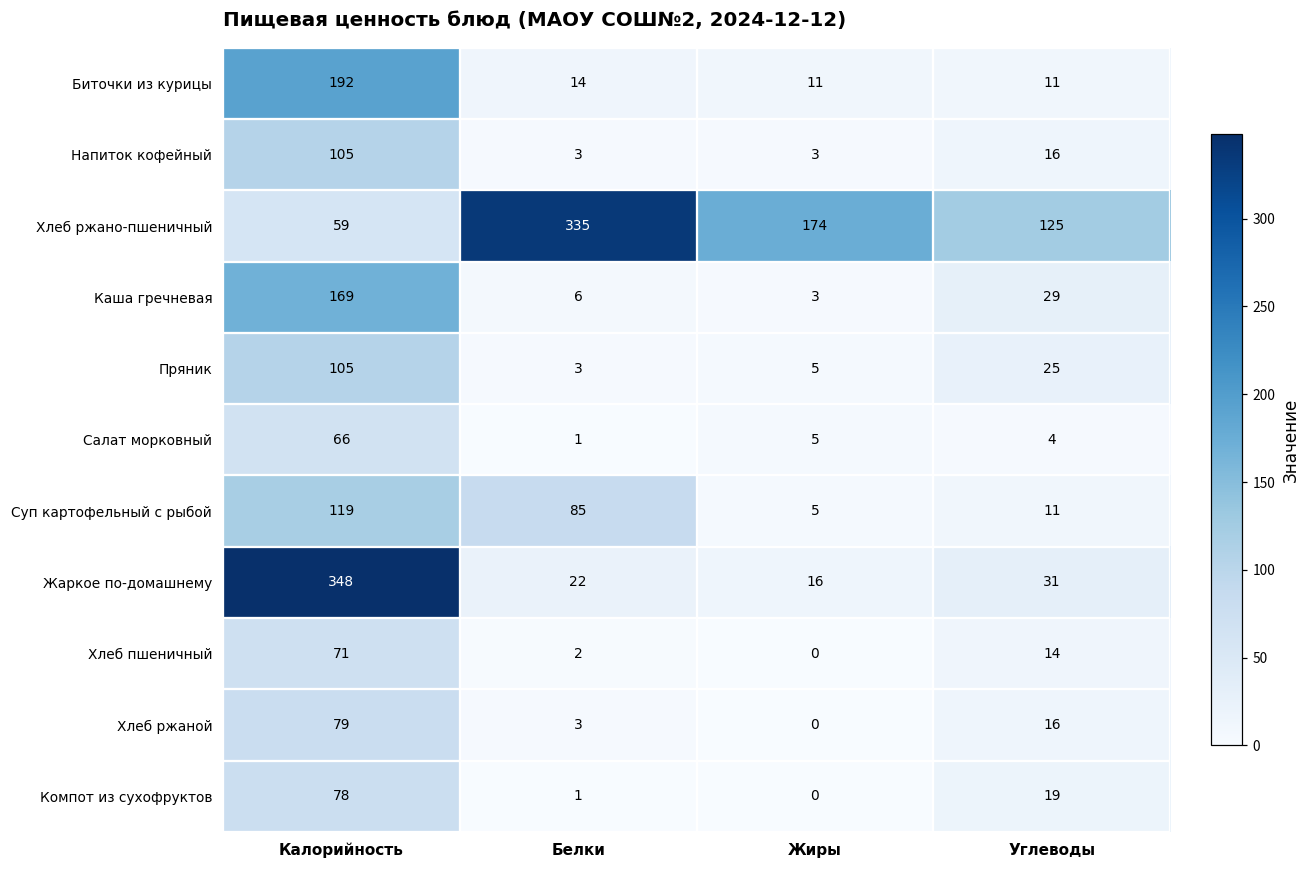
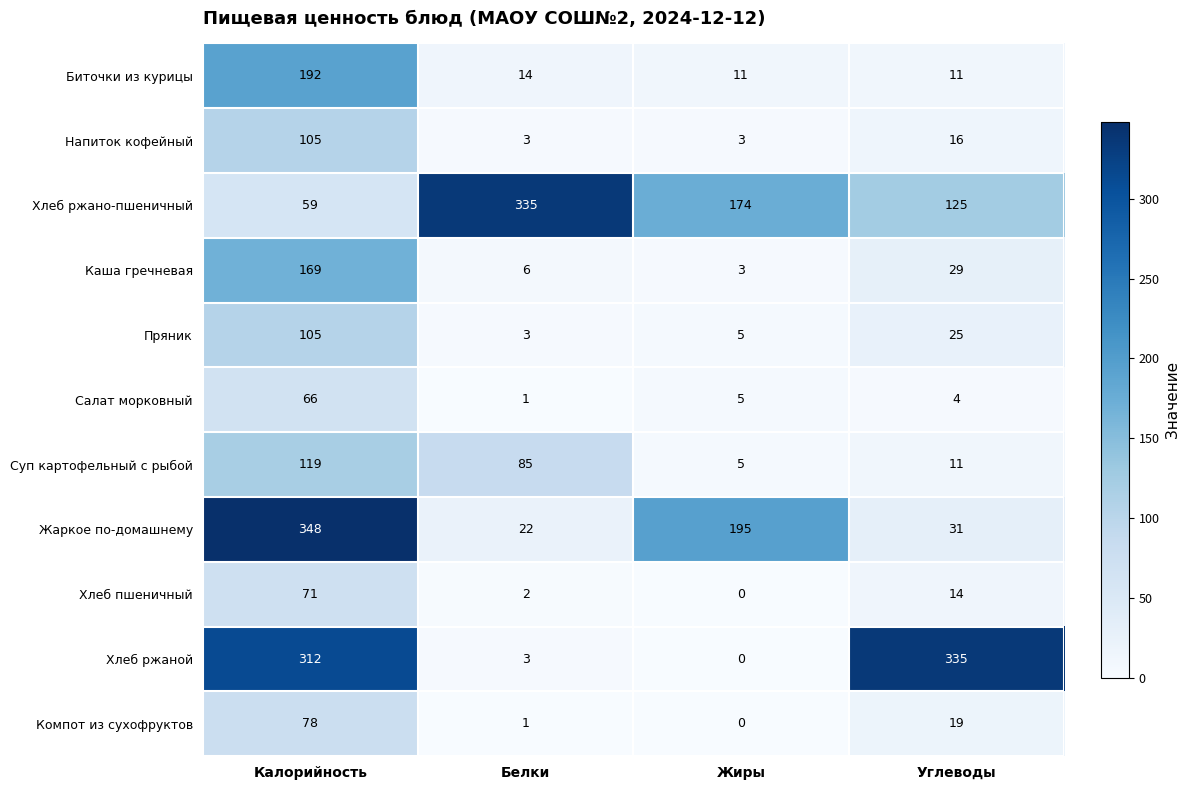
Жаркое по-домашнему, Жиры: 16 -> 195
Хлеб ржаной, Калорийность: 79 -> 312
Хлеб ржаной, Углеводы: 16 -> 335
